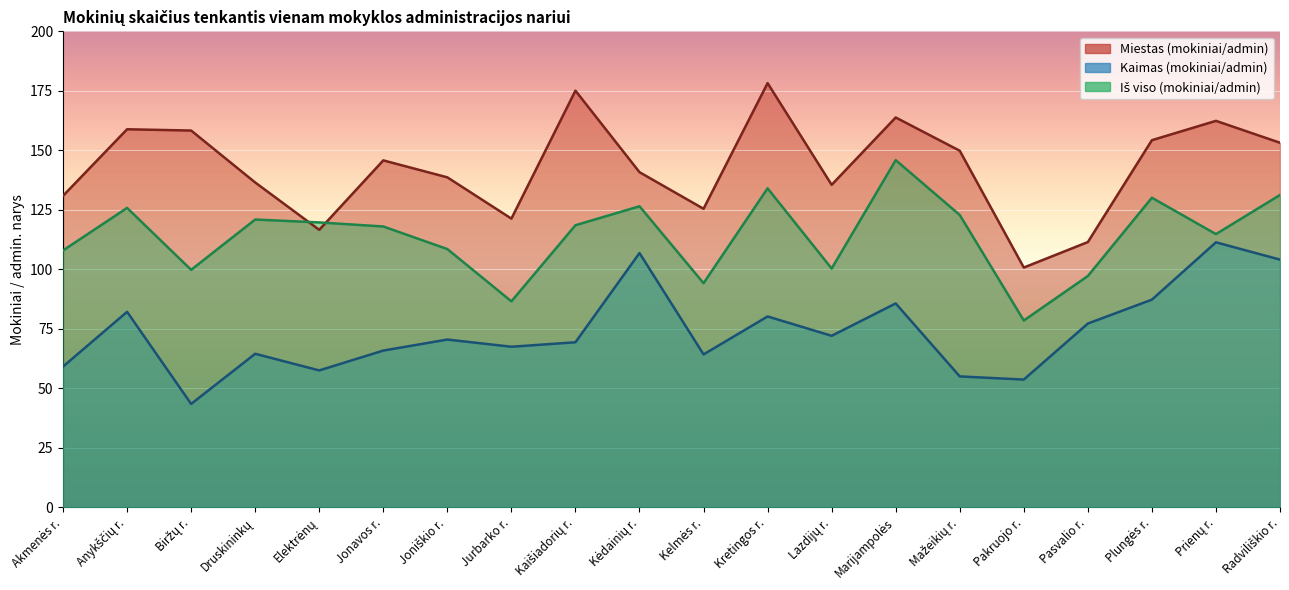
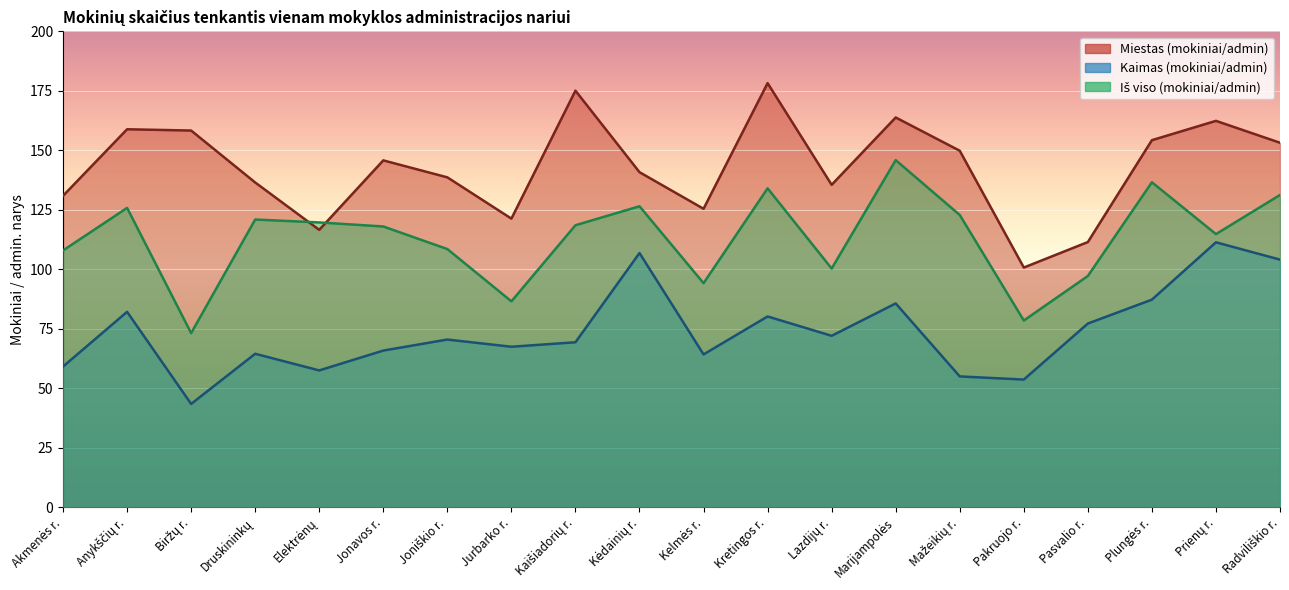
Iš viso (mokiniai/admin), Biržų r.: 100 -> 73
Iš viso (mokiniai/admin), Plungės r.: 130 -> 137
